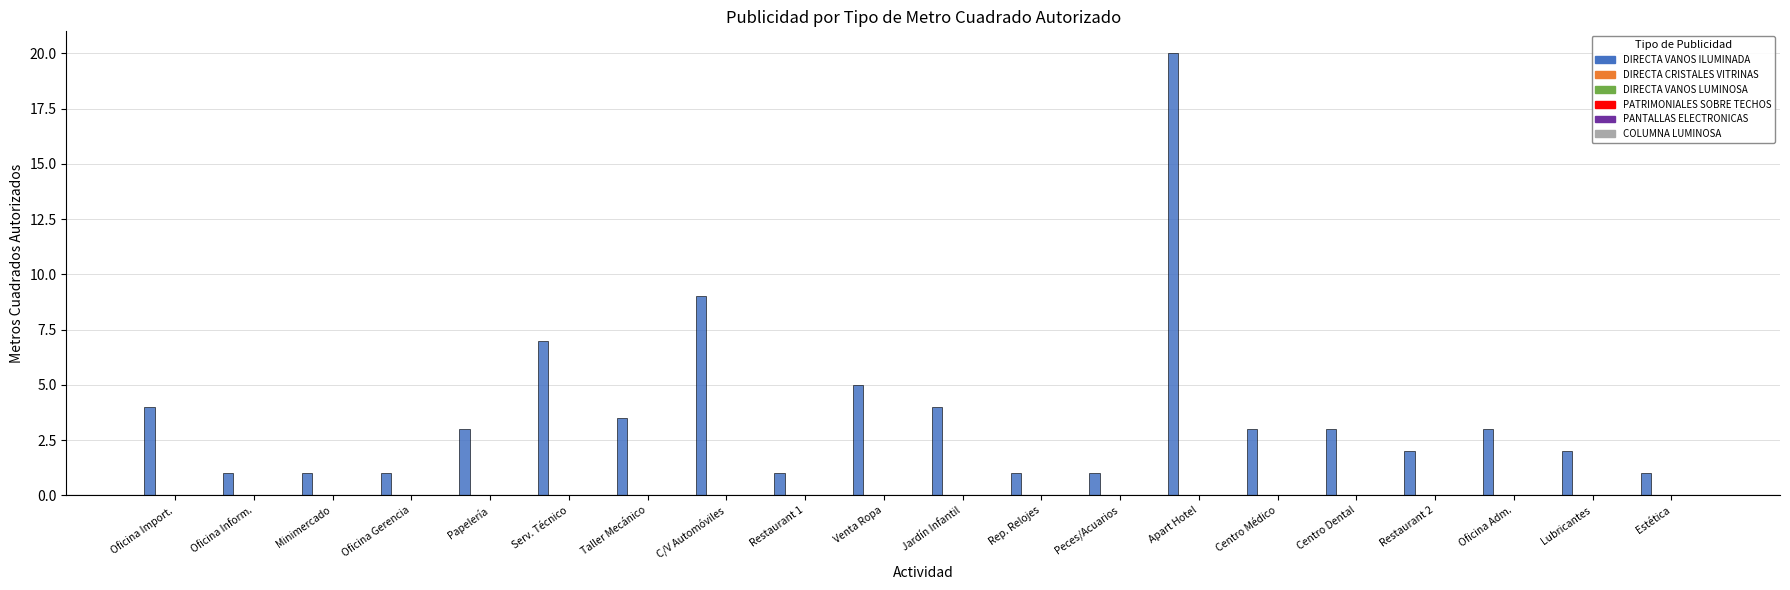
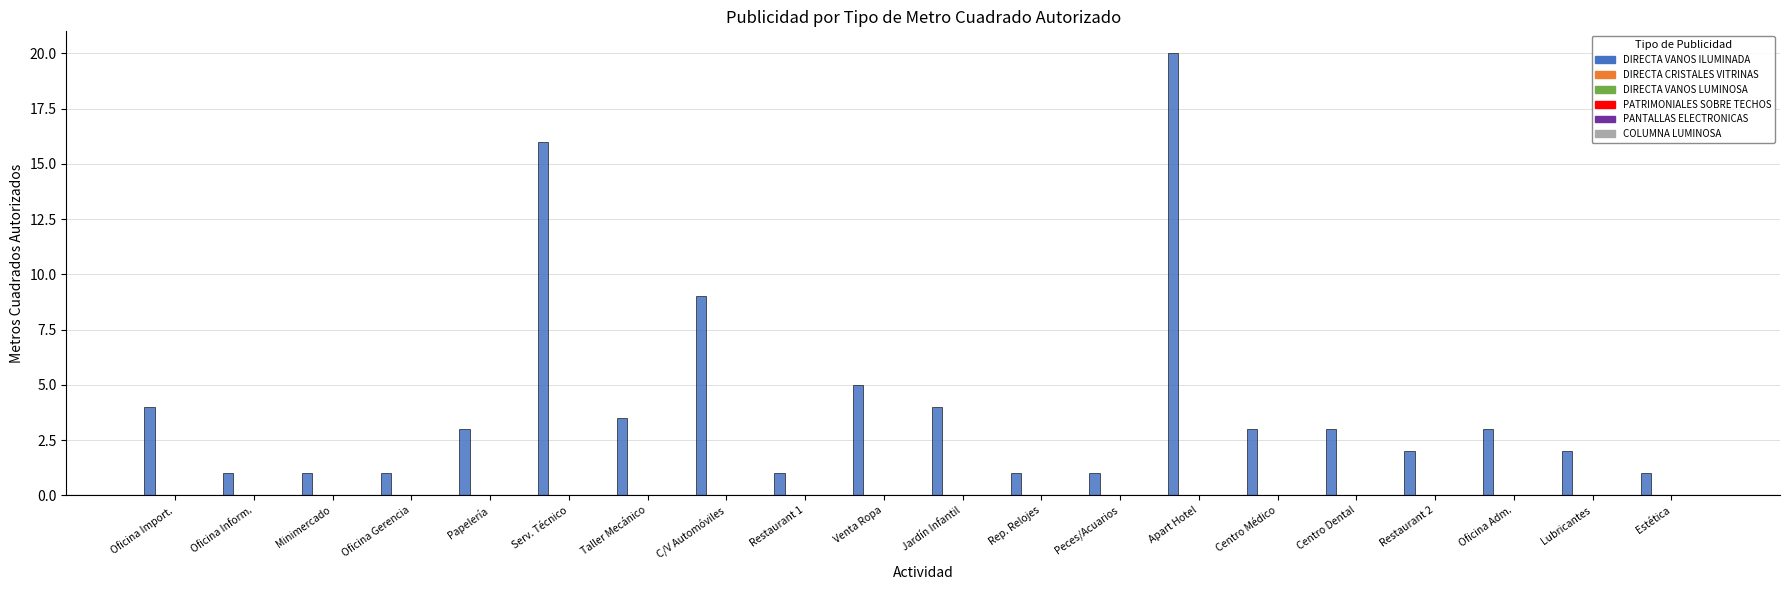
DIRECTA VANOS ILUMINADA, Serv. Técnico: 7 -> 16
